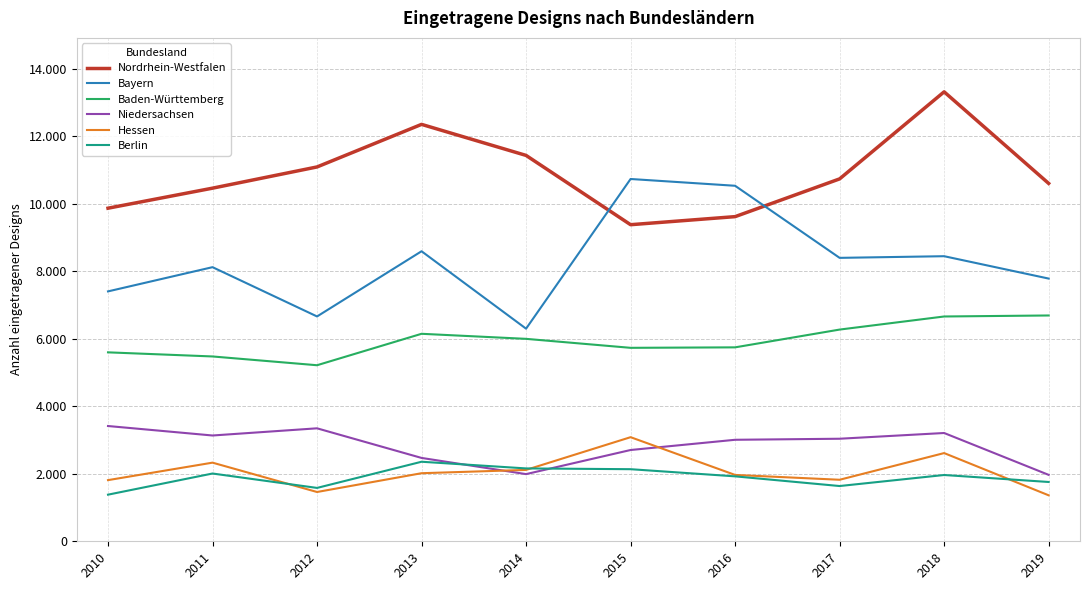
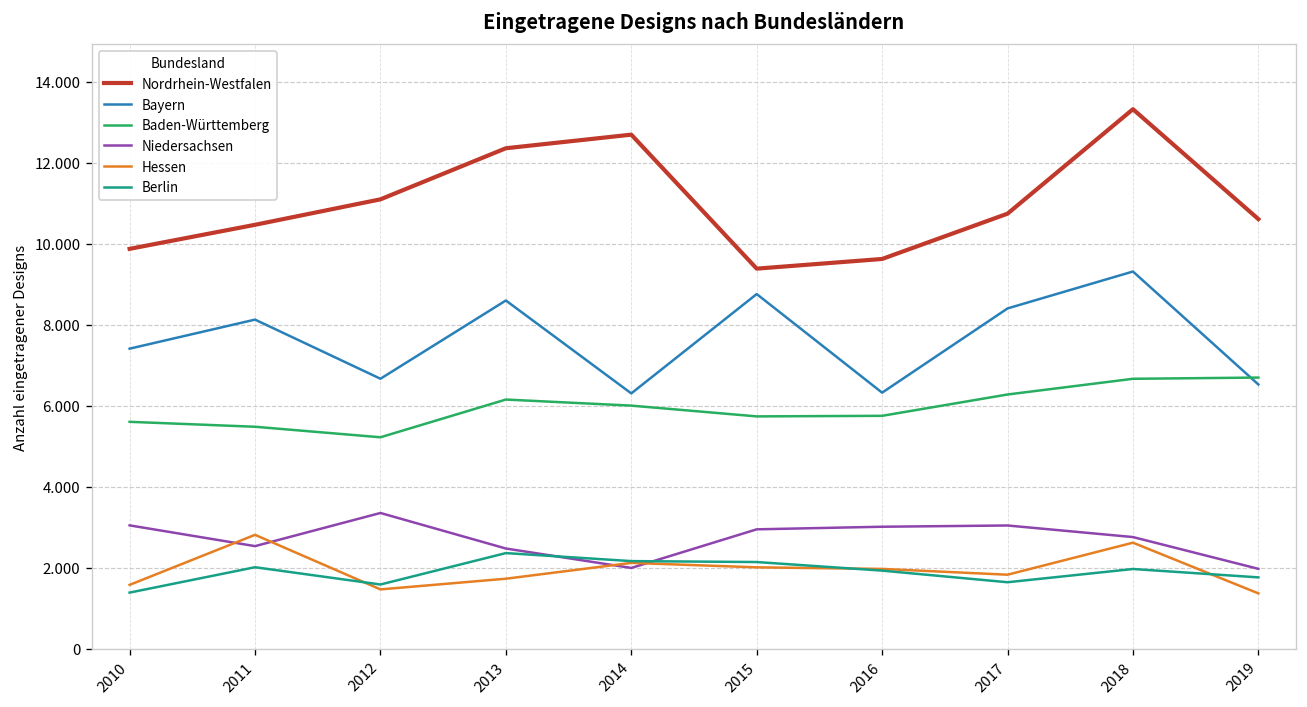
Niedersachsen, 2010: 3.4 -> 3.0
Hessen, 2010: 1.8 -> 1.6
Niedersachsen, 2011: 3.1 -> 2.5
Hessen, 2011: 2.3 -> 2.8
Hessen, 2013: 2.0 -> 1.7
Nordrhein-Westfalen, 2014: 11.4 -> 12.7
Bayern, 2015: 10.7 -> 8.8
Niedersachsen, 2015: 2.7 -> 2.9
Hessen, 2015: 3.1 -> 2.0
Bayern, 2016: 10.5 -> 6.3
Bayern, 2018: 8.5 -> 9.3
Niedersachsen, 2018: 3.2 -> 2.8
Bayern, 2019: 7.8 -> 6.5
